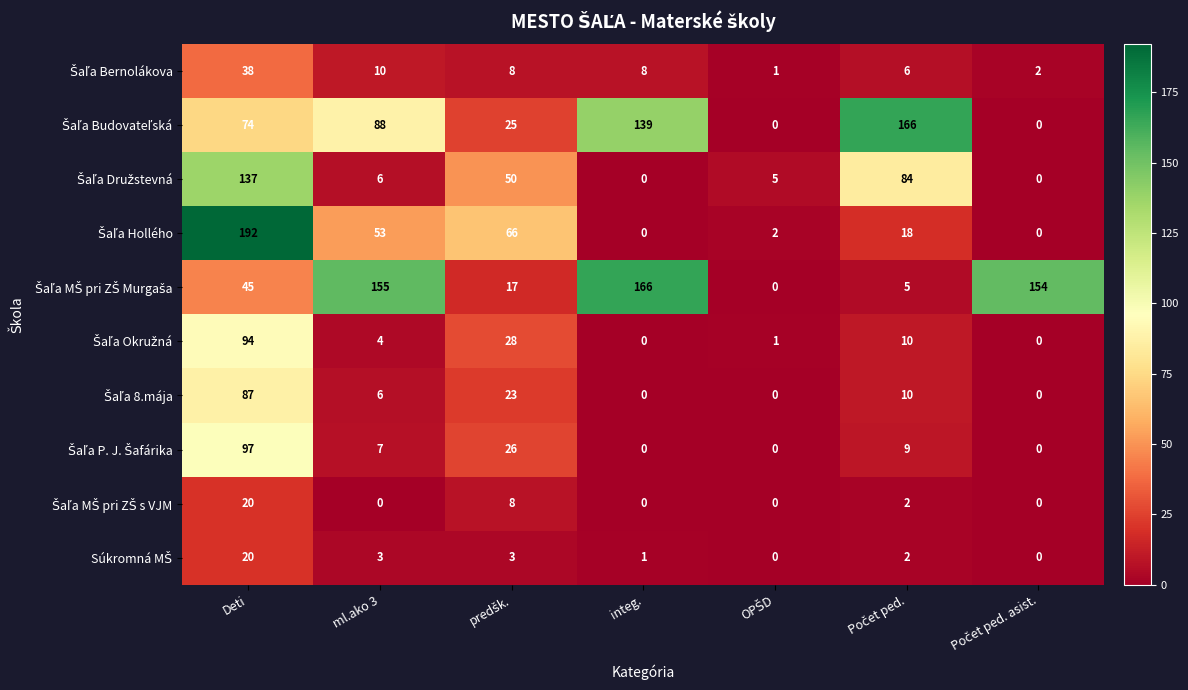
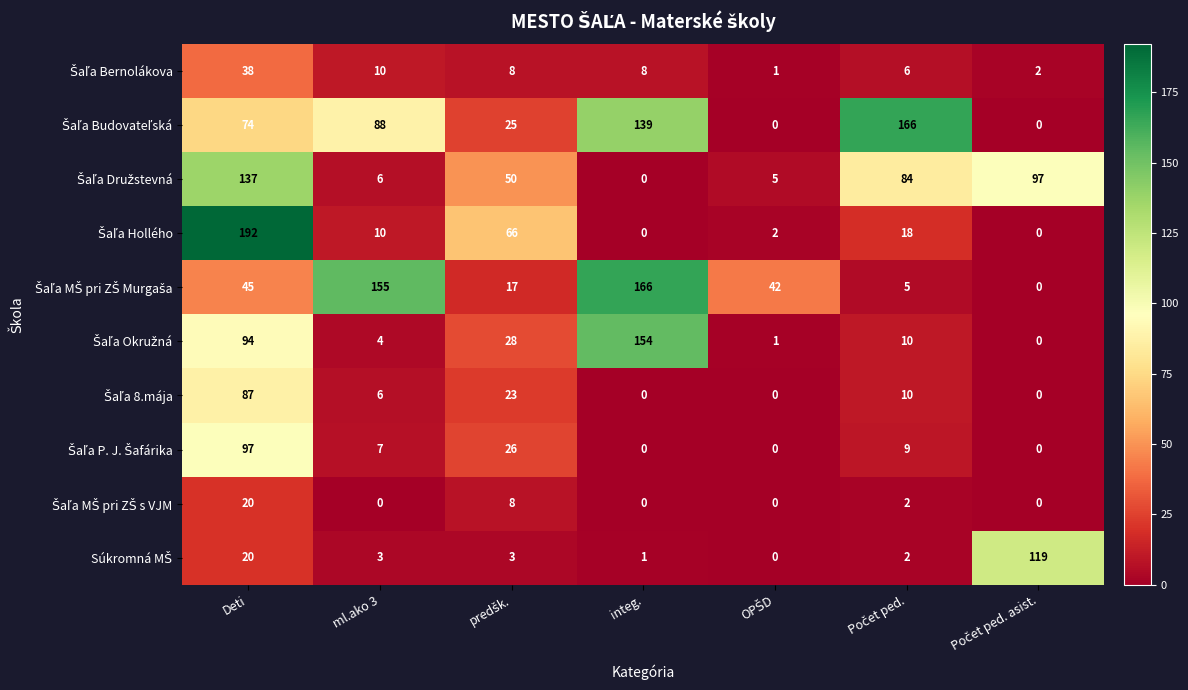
Šaľa Družstevná, Počet ped. asist.: 0 -> 97
Šaľa Hollého, ml.ako 3: 53 -> 10
Šaľa MŠ pri ZŠ Murgaša, OPŠD: 0 -> 42
Šaľa MŠ pri ZŠ Murgaša, Počet ped. asist.: 154 -> 0
Šaľa Okružná, integ.: 0 -> 154
Súkromná MŠ, Počet ped. asist.: 0 -> 119
